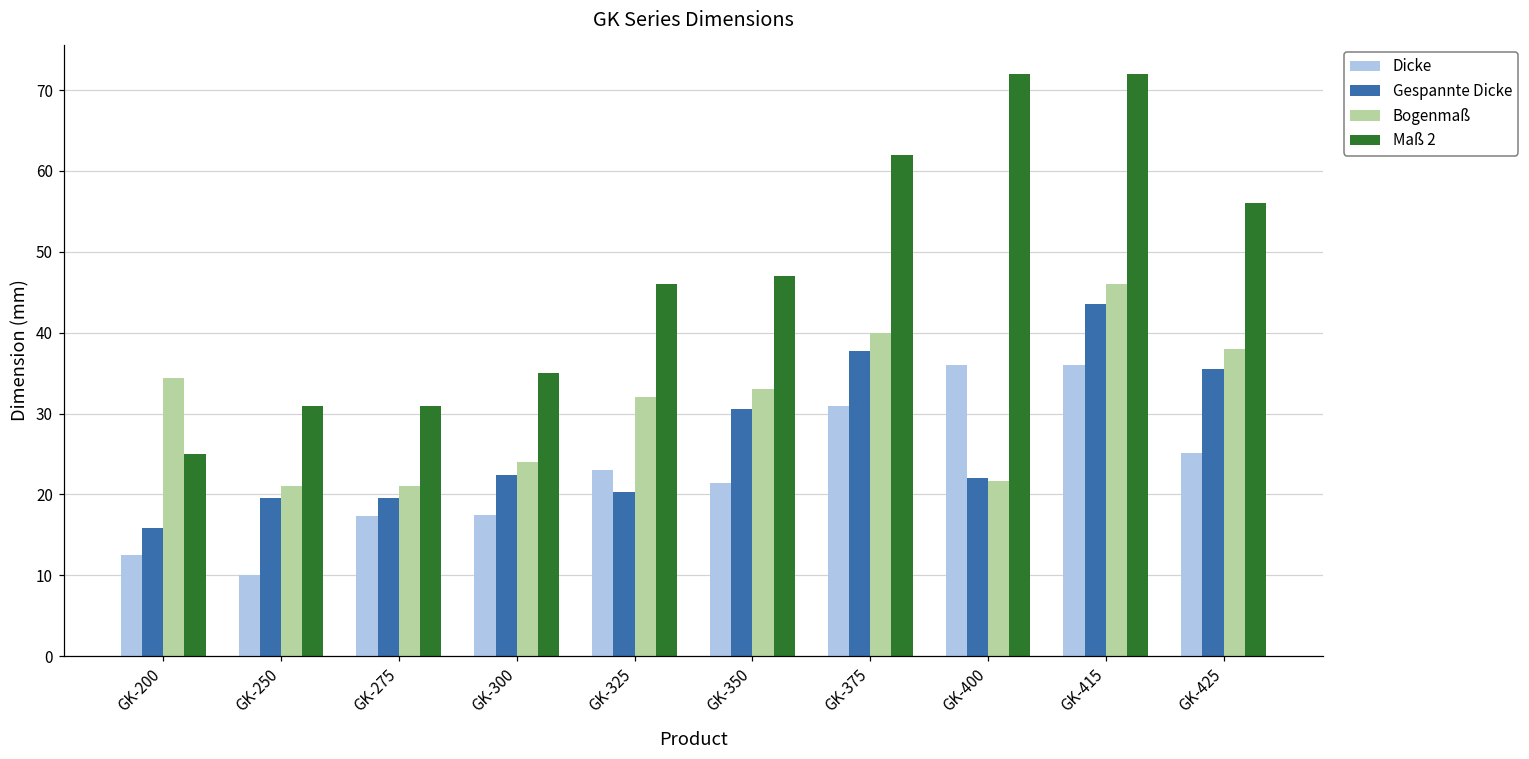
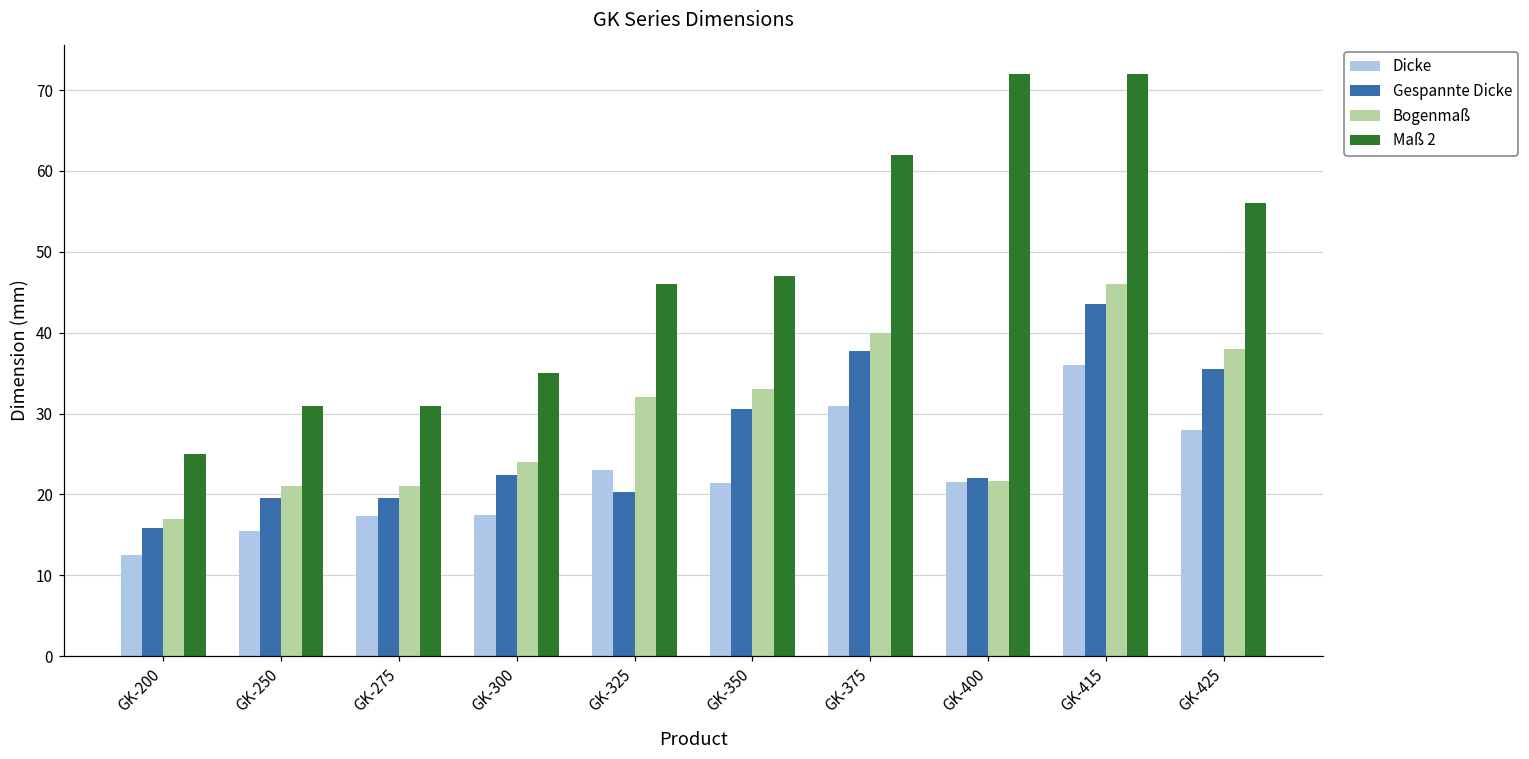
Bogenmaß, GK-200: 34 -> 17
Dicke, GK-250: 10 -> 16
Dicke, GK-400: 36 -> 22
Dicke, GK-425: 25 -> 28
